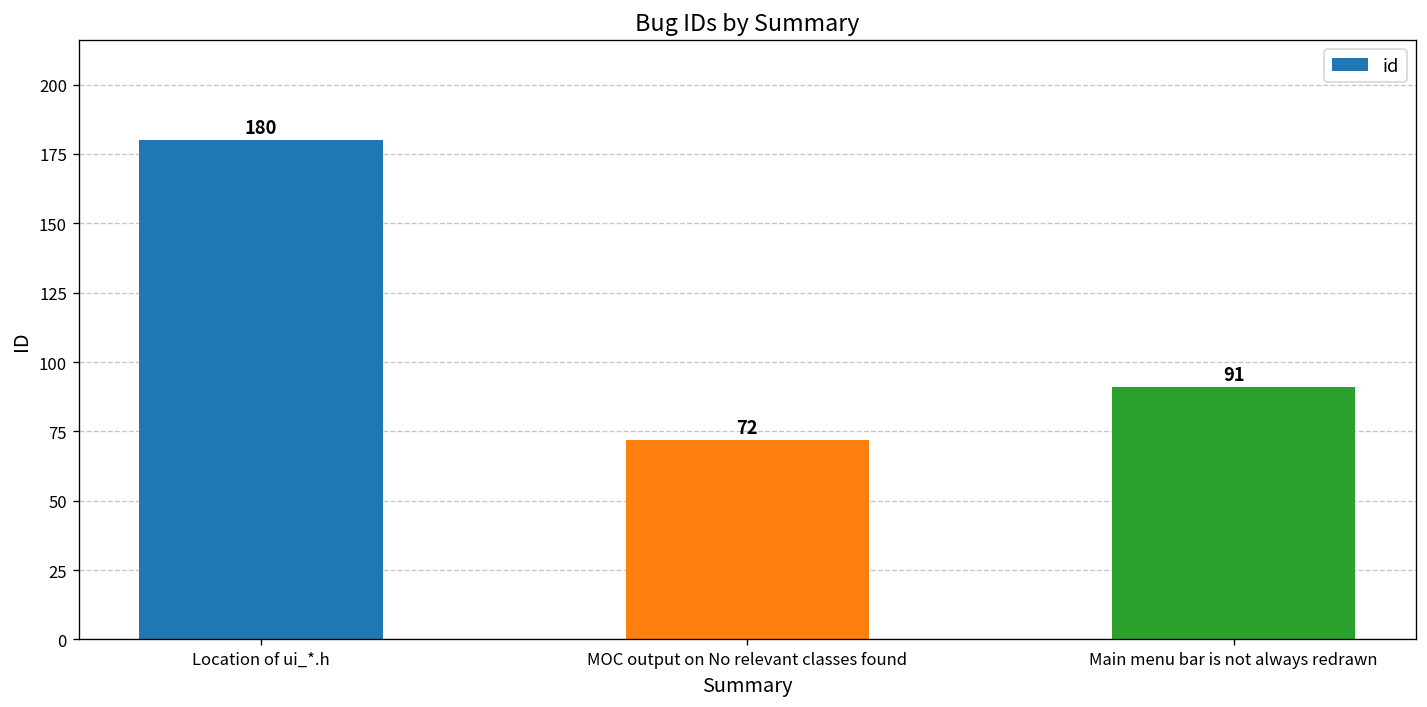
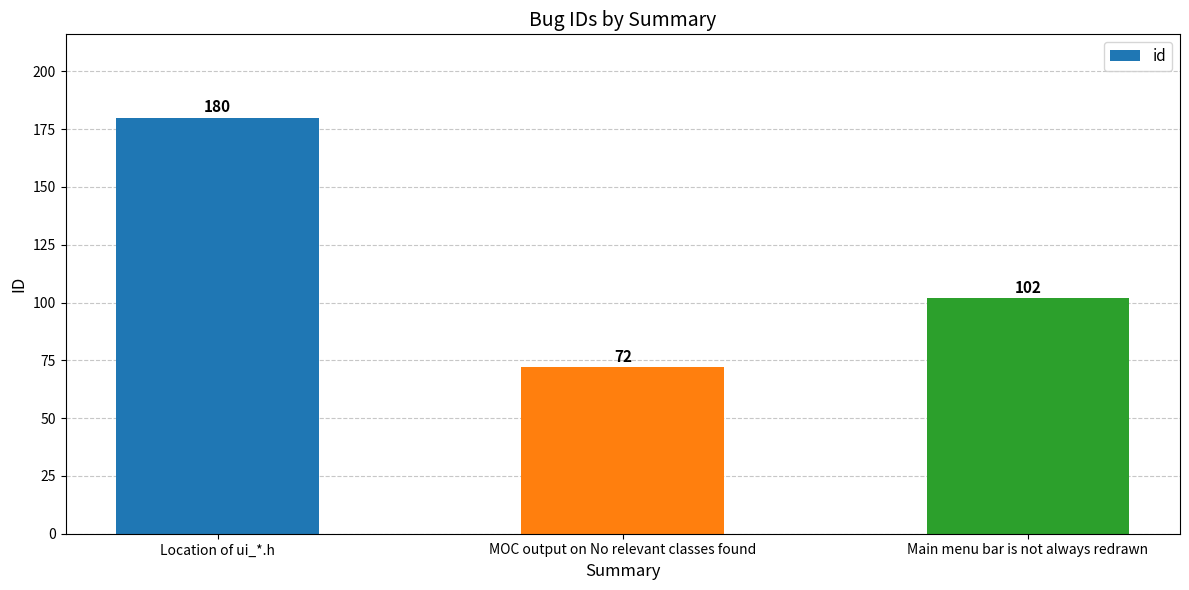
Main menu bar is not always redrawn: 91 -> 102
